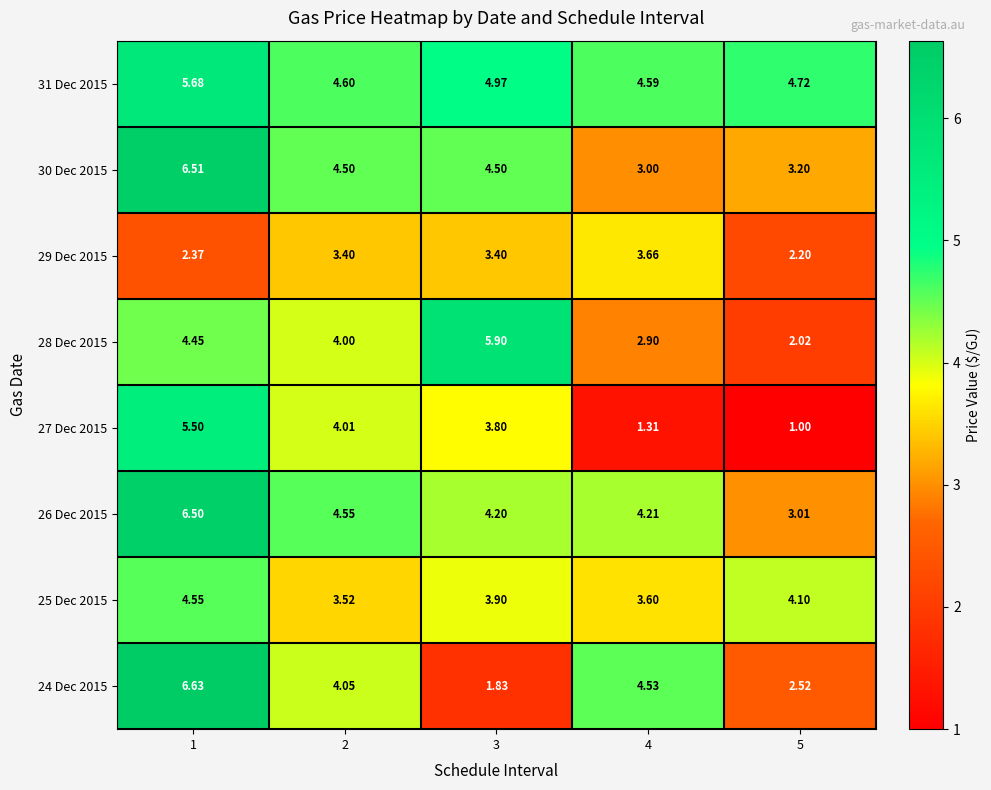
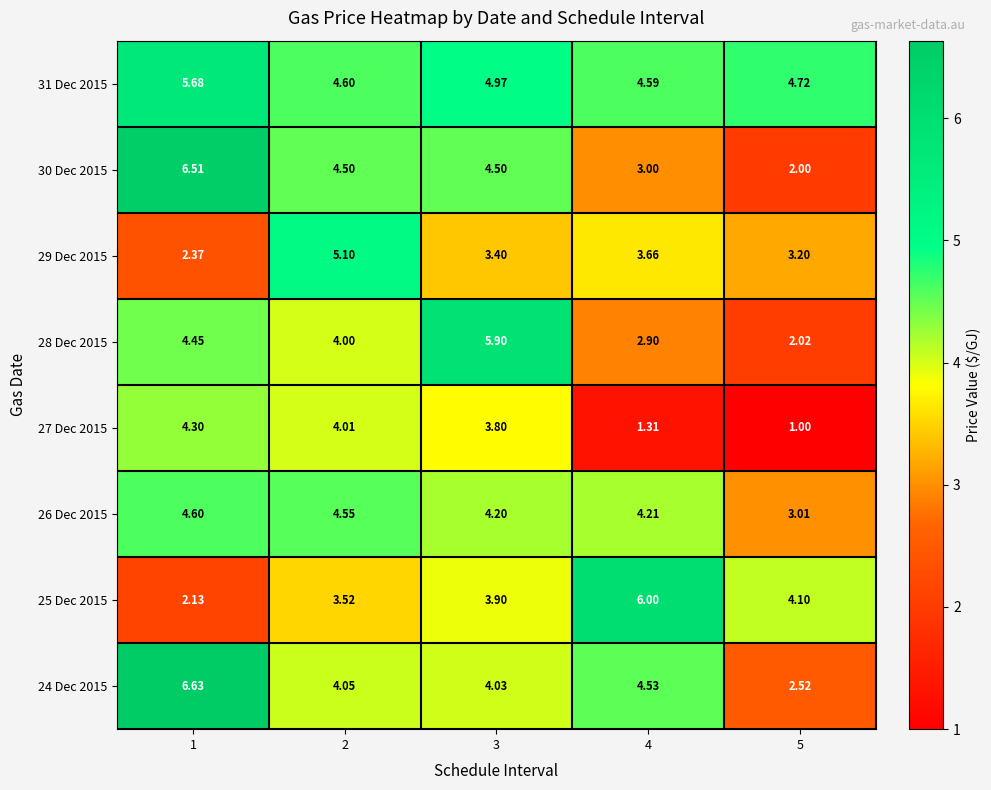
30 Dec 2015, 5: 3.20 -> 2.00
29 Dec 2015, 2: 3.40 -> 5.10
29 Dec 2015, 5: 2.20 -> 3.20
27 Dec 2015, 1: 5.50 -> 4.30
26 Dec 2015, 1: 6.50 -> 4.60
25 Dec 2015, 1: 4.55 -> 2.13
25 Dec 2015, 4: 3.60 -> 6.00
24 Dec 2015, 3: 1.83 -> 4.03
